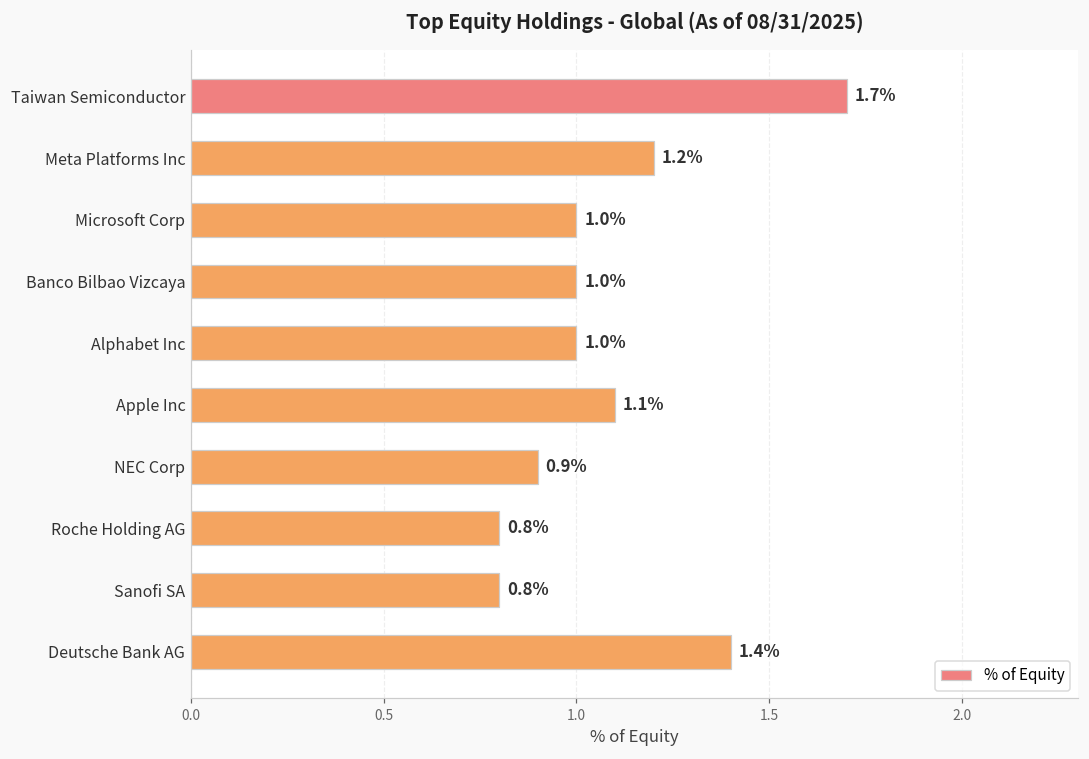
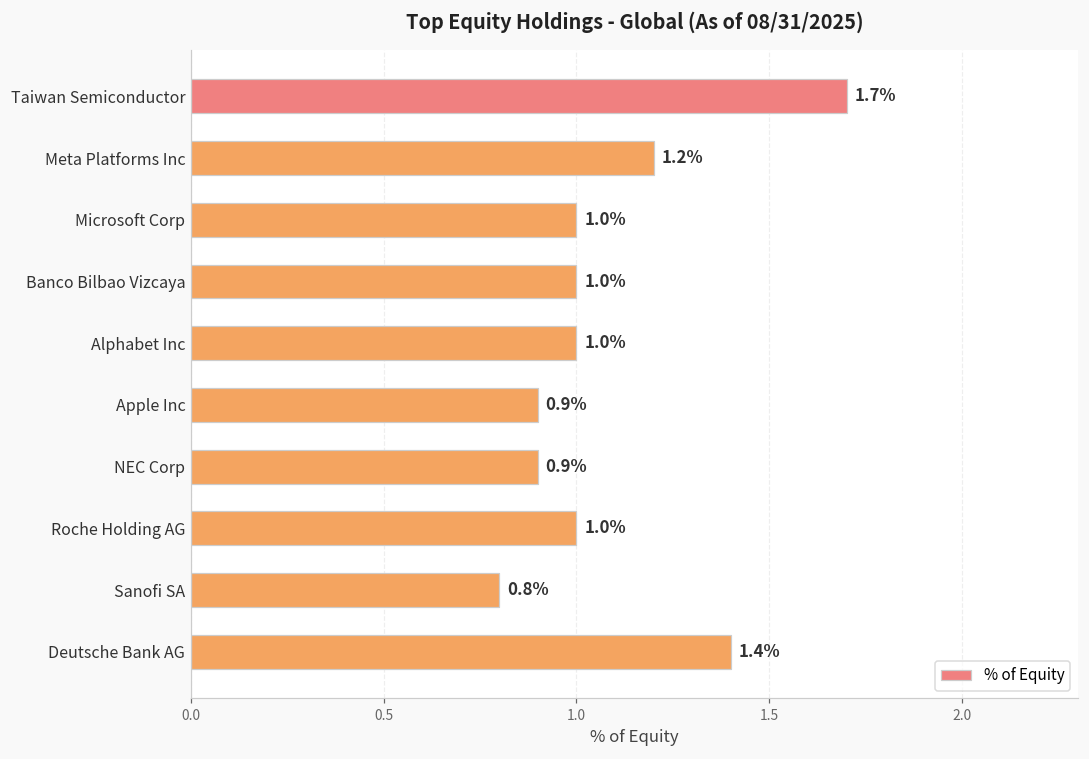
Apple Inc: 1.1% -> 0.9%
Roche Holding AG: 0.8% -> 1.0%
